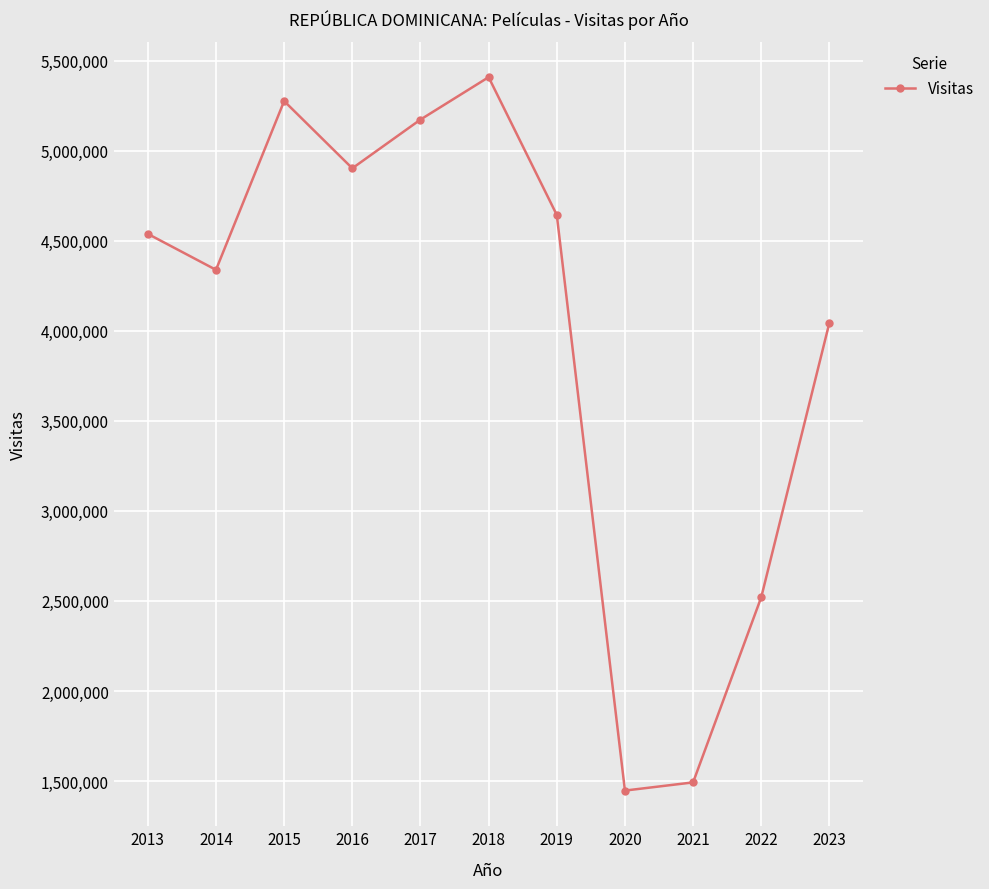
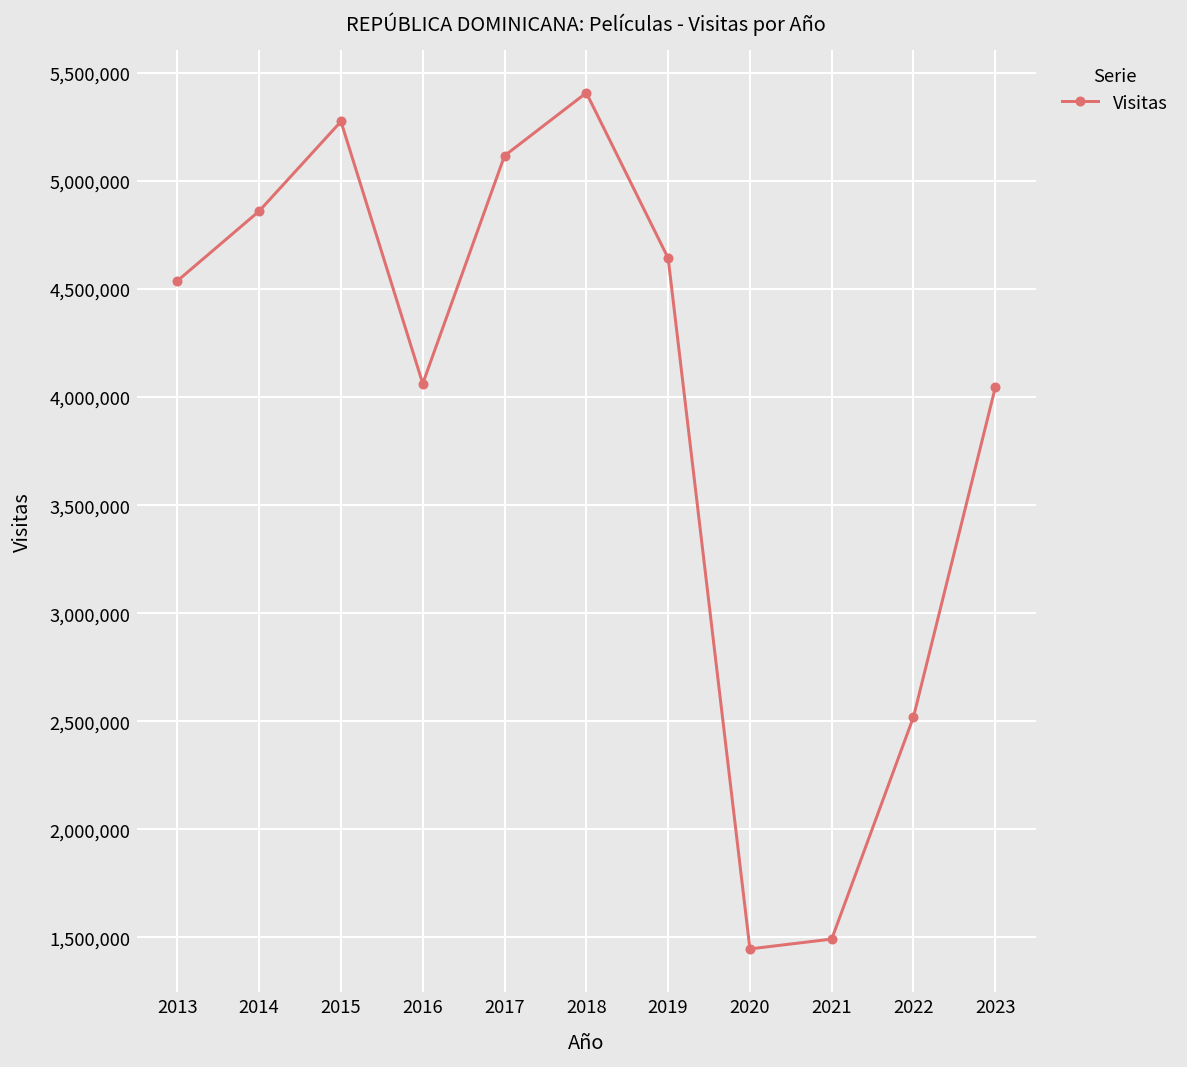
2014: 4,340,000 -> 4,860,000
2016: 4,900,000 -> 4,060,000
2017: 5,170,000 -> 5,120,000
